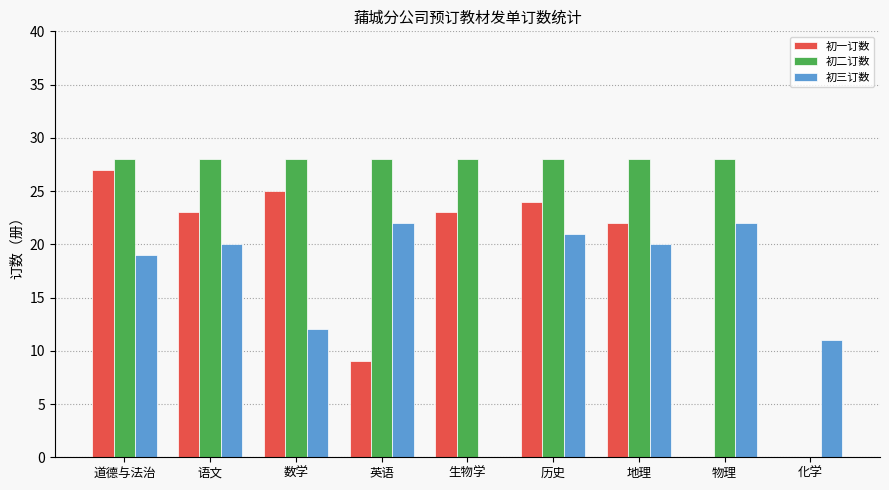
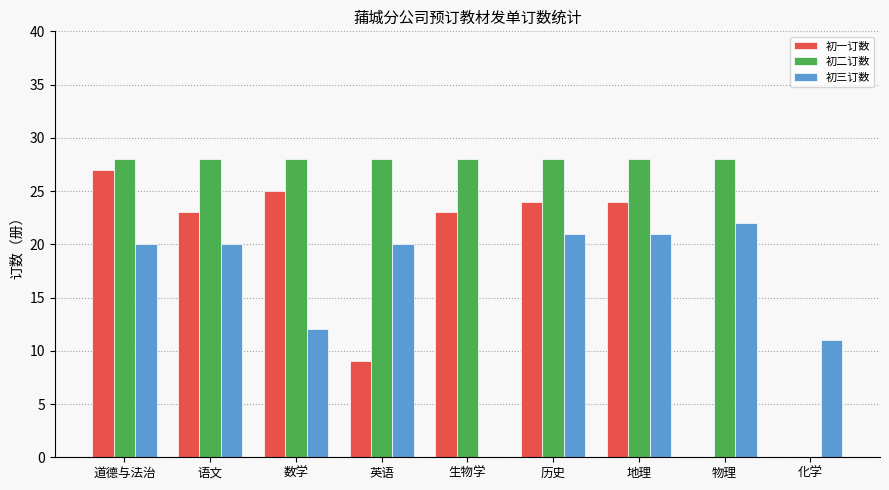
初三订数, 道德与法治: 19 -> 20
初三订数, 英语: 22 -> 20
初一订数, 地理: 22 -> 24
初三订数, 地理: 20 -> 21
